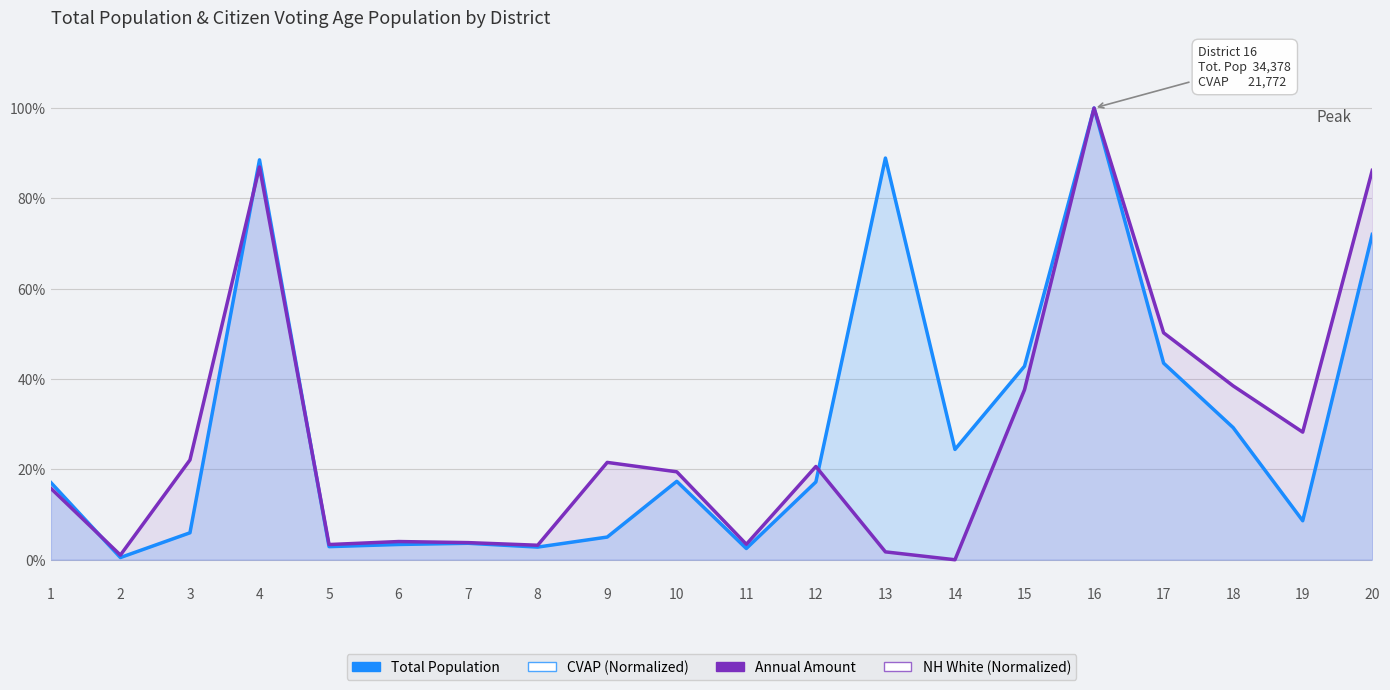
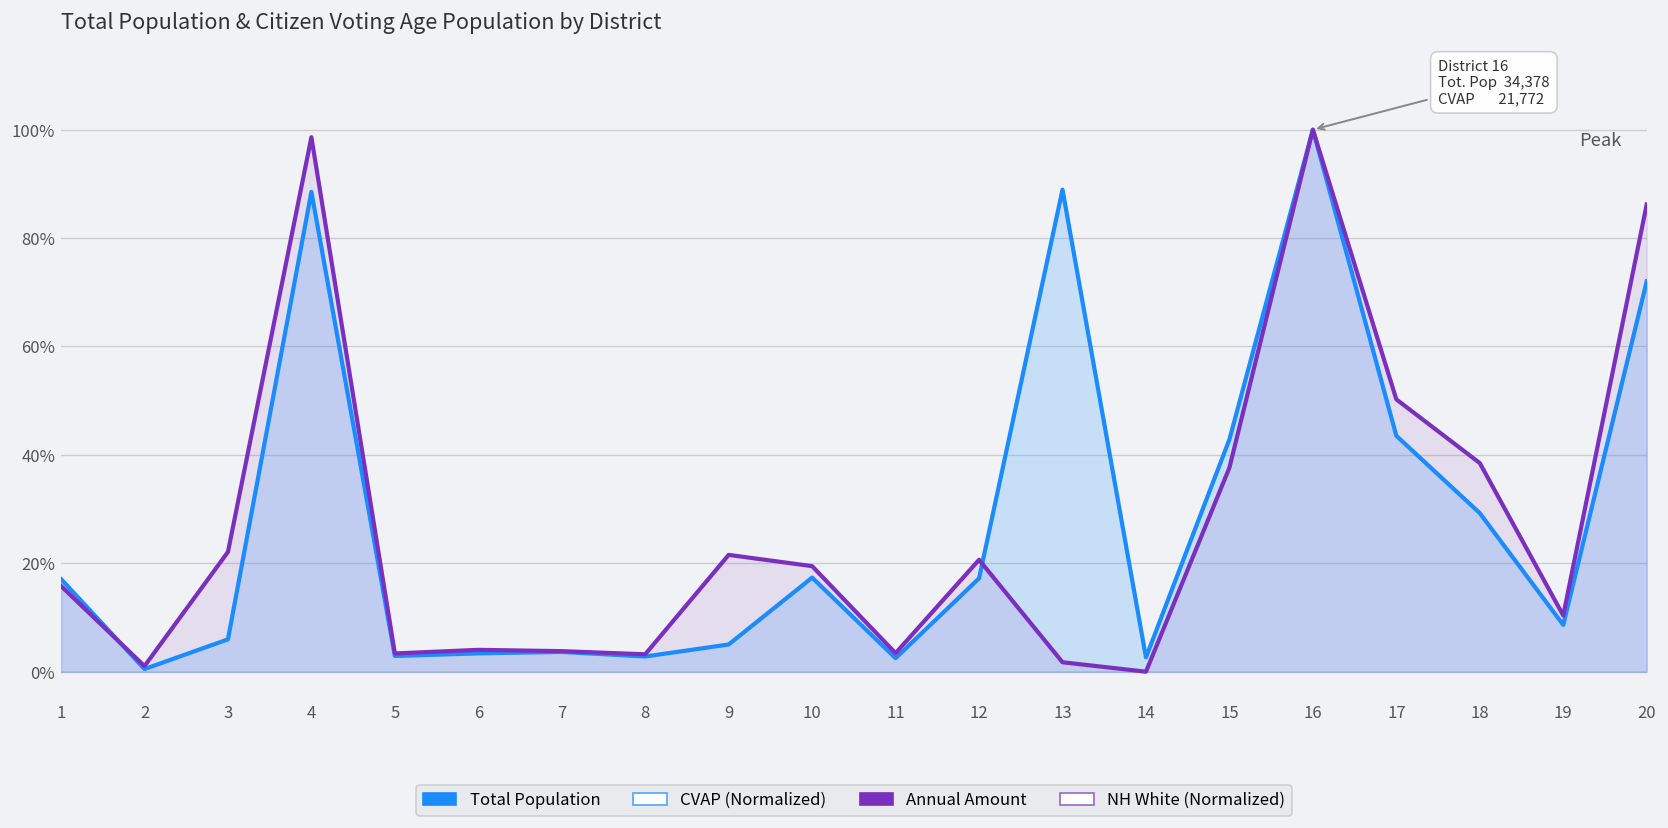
Annual Amount, 4: 87% -> 99%
Total Population, 14: 24% -> 3%
Annual Amount, 19: 28% -> 10%
